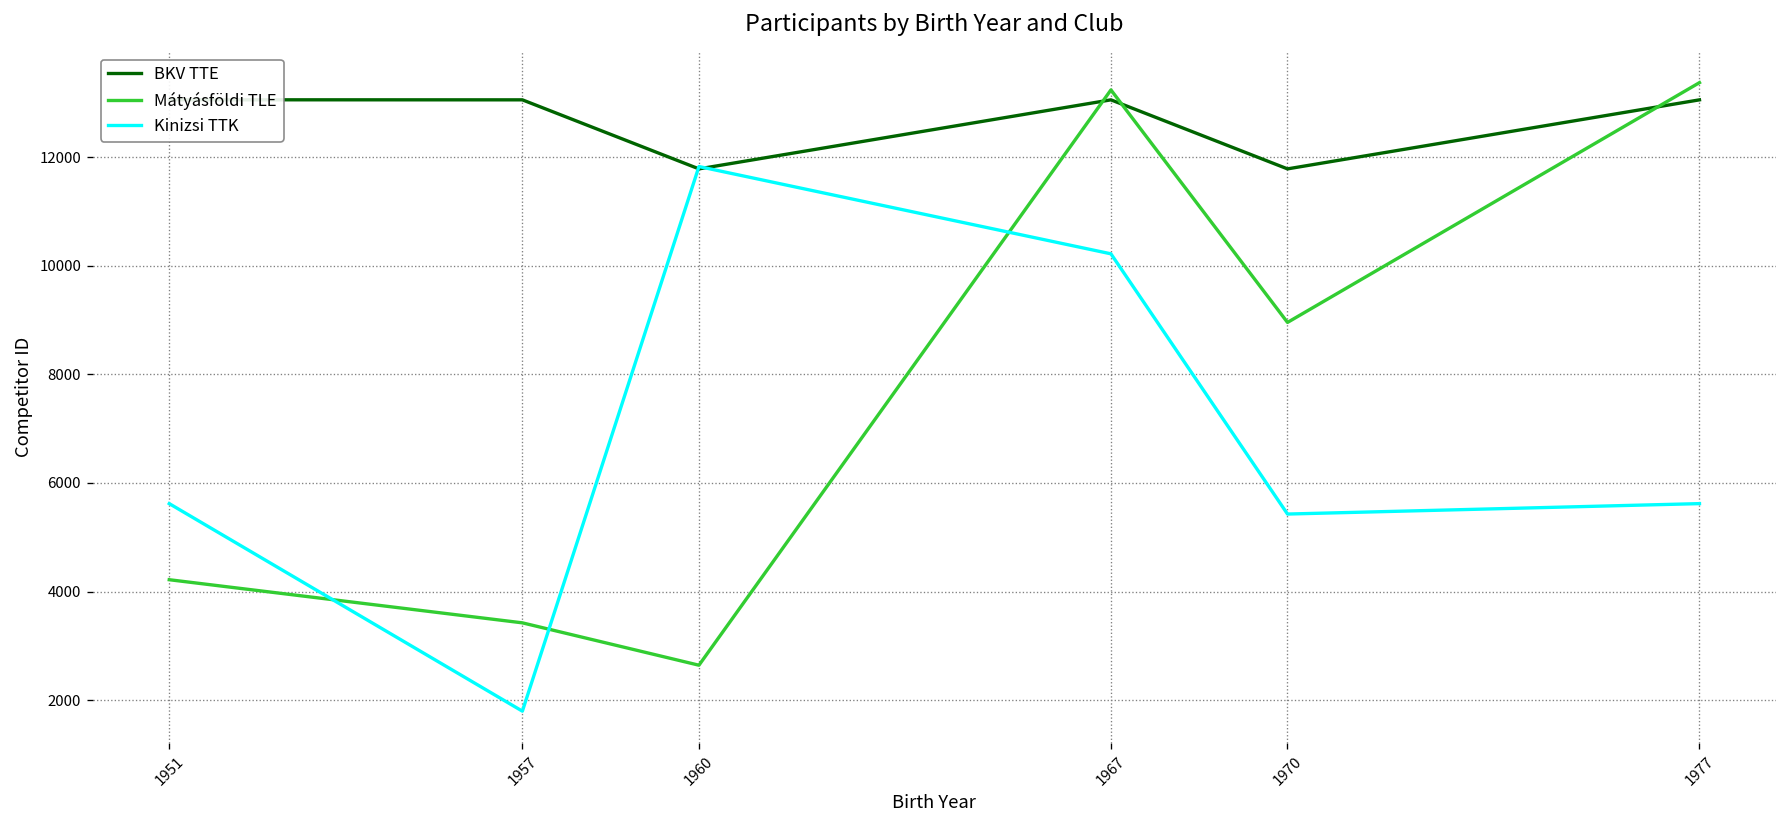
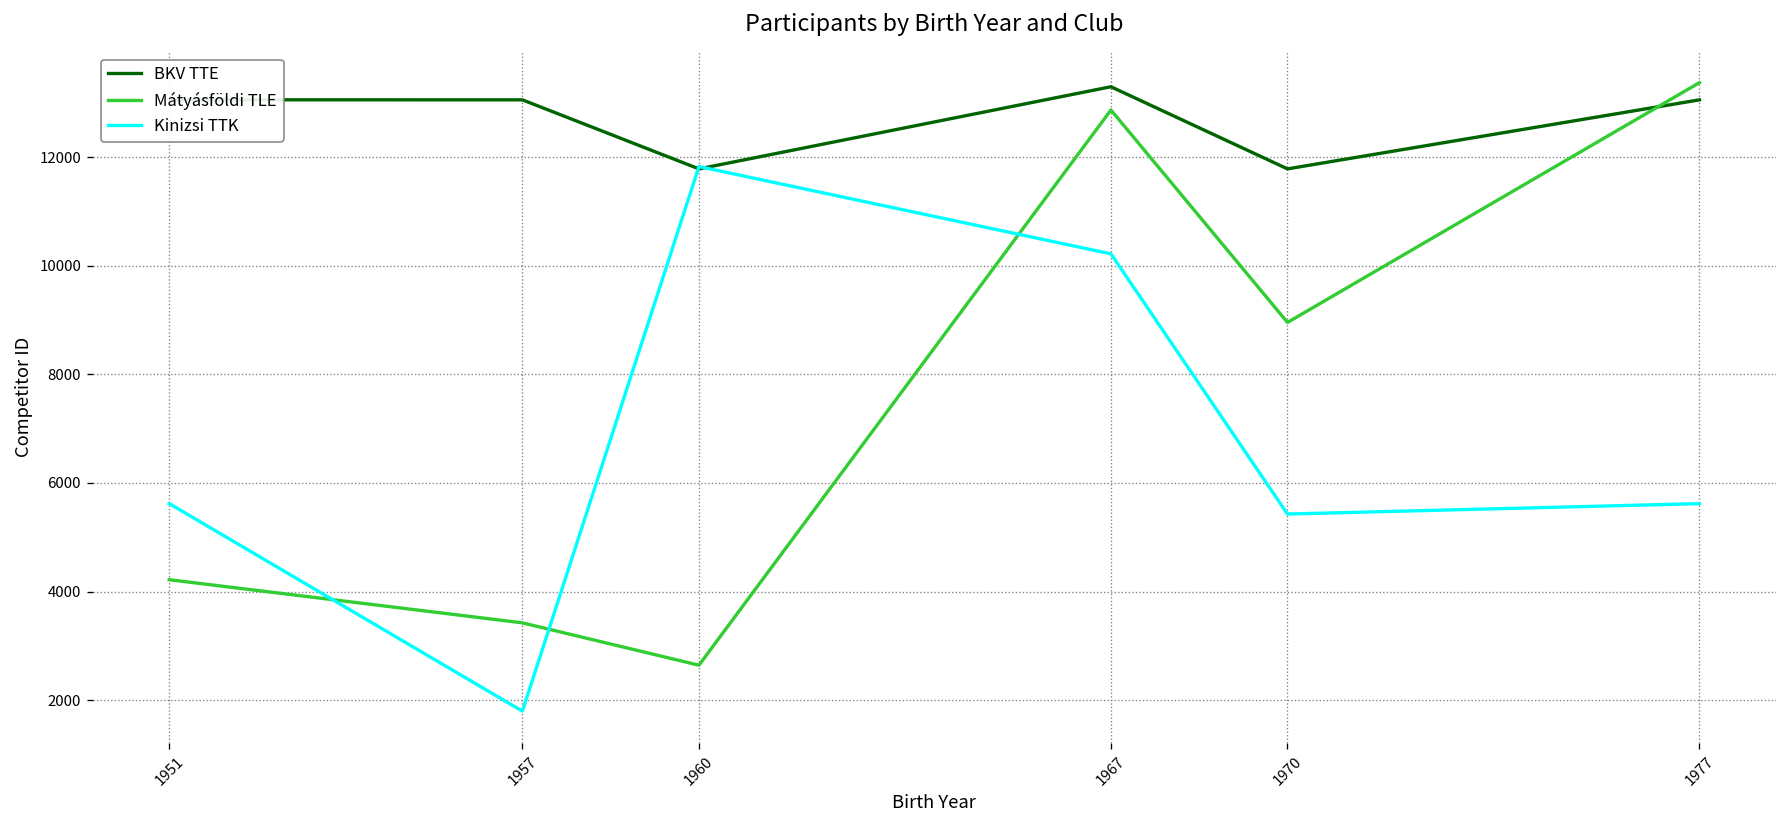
BKV TTE, 1967: 13100 -> 13300
Mátyásföldi TLE, 1967: 13200 -> 12900
